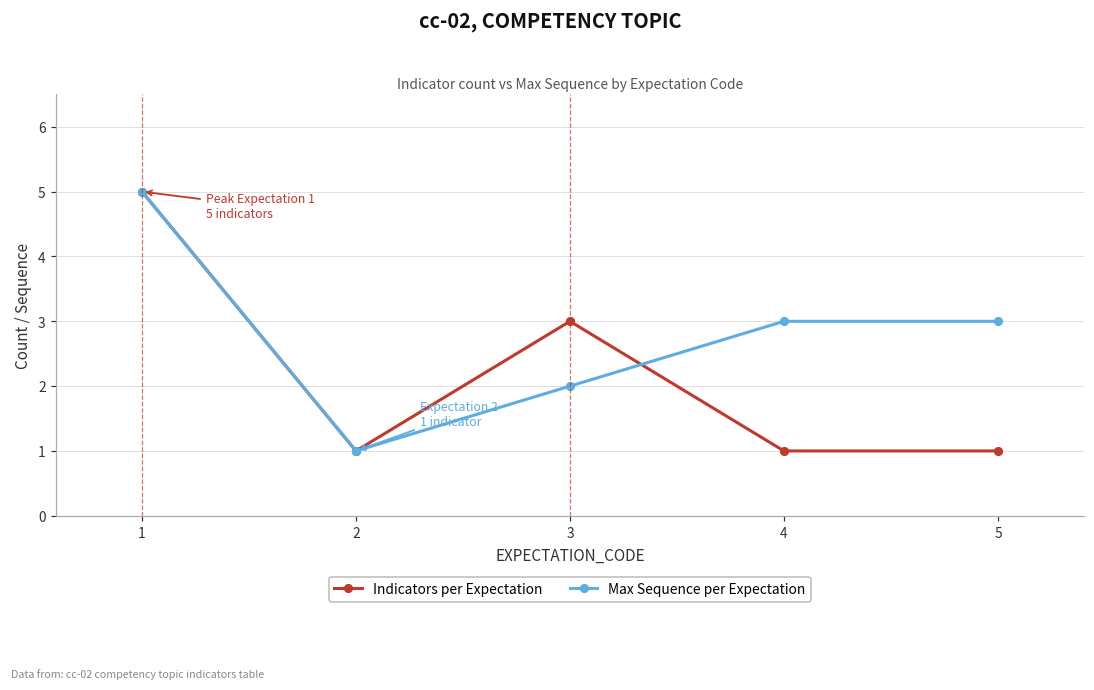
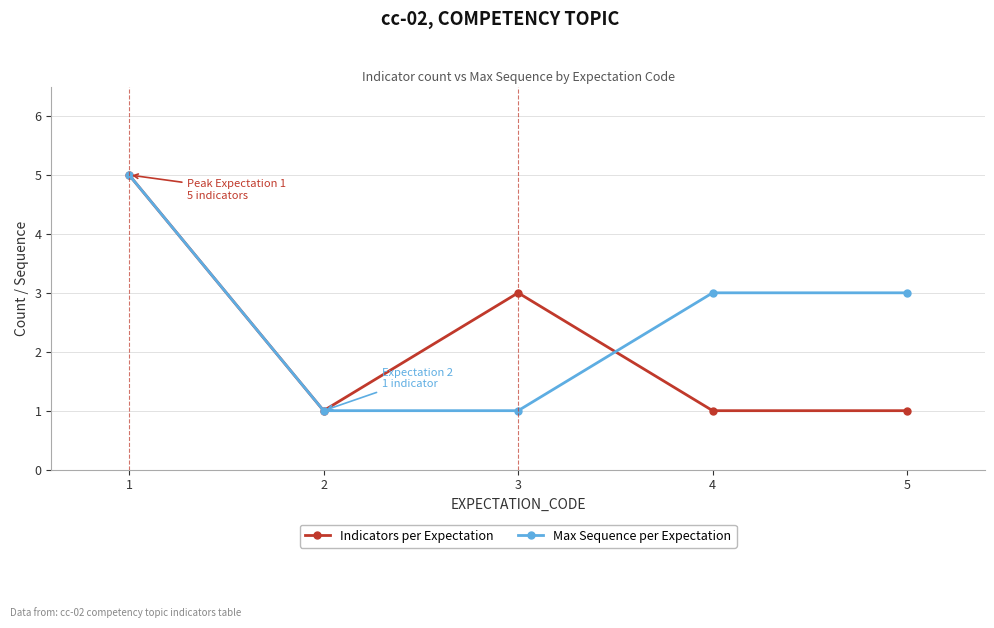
Max Sequence per Expectation, 3: 2 -> 1
